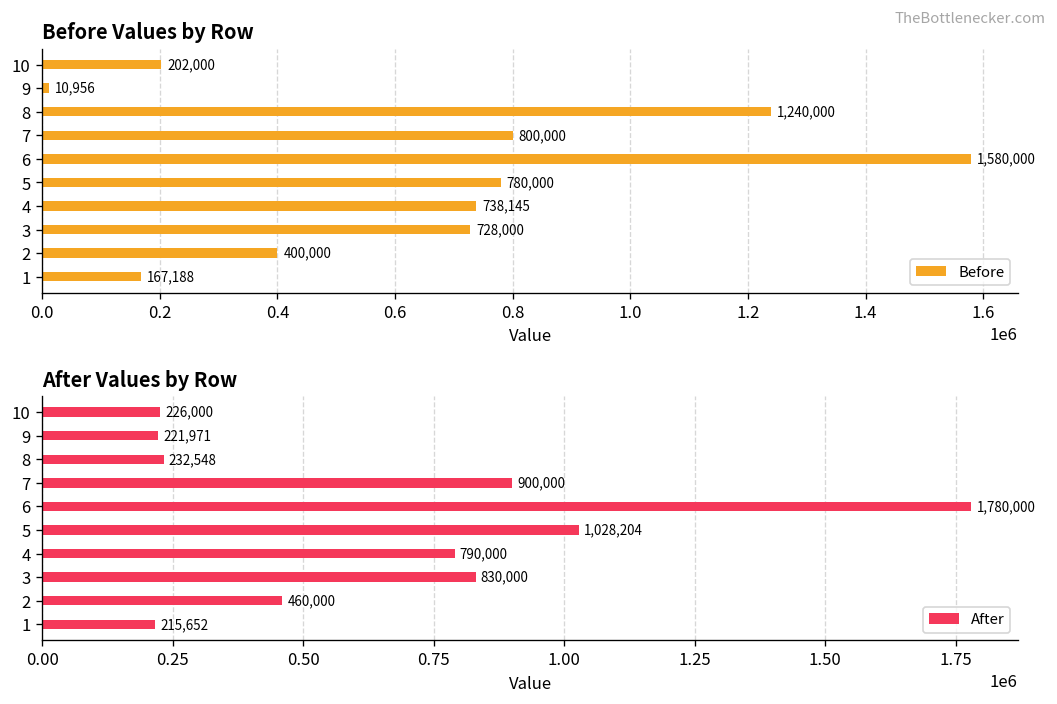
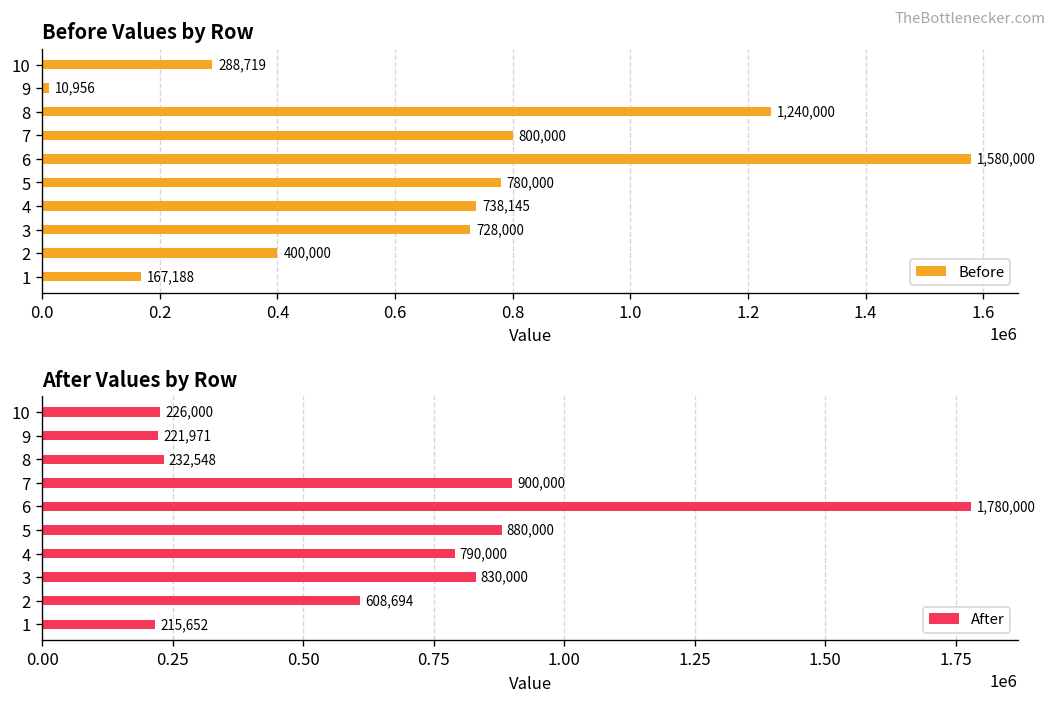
Before Values by Row, 10: 202,000 -> 288,719
After Values by Row, 5: 1,028,204 -> 880,000
After Values by Row, 2: 460,000 -> 608,694
